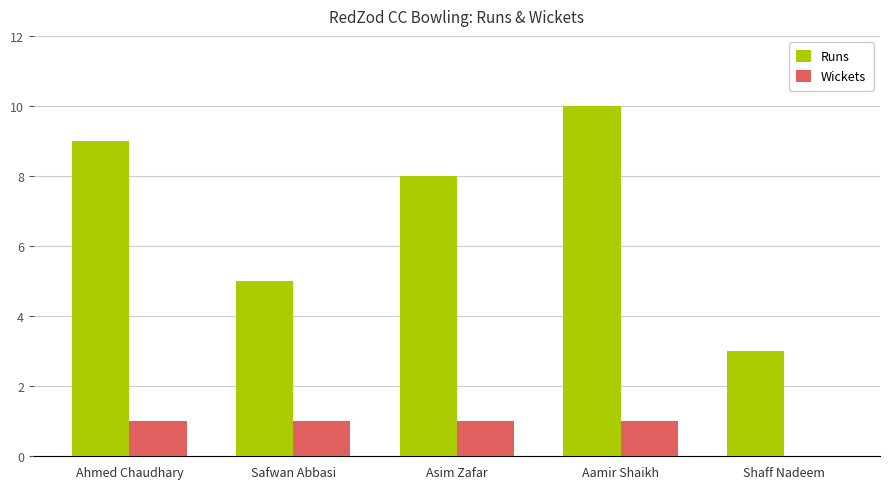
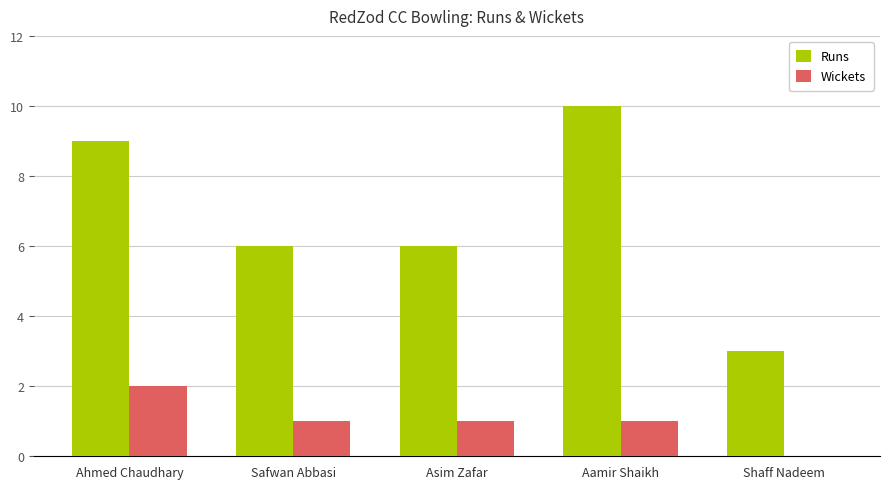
Wickets, Ahmed Chaudhary: 1 -> 2
Runs, Safwan Abbasi: 5 -> 6
Runs, Asim Zafar: 8 -> 6
